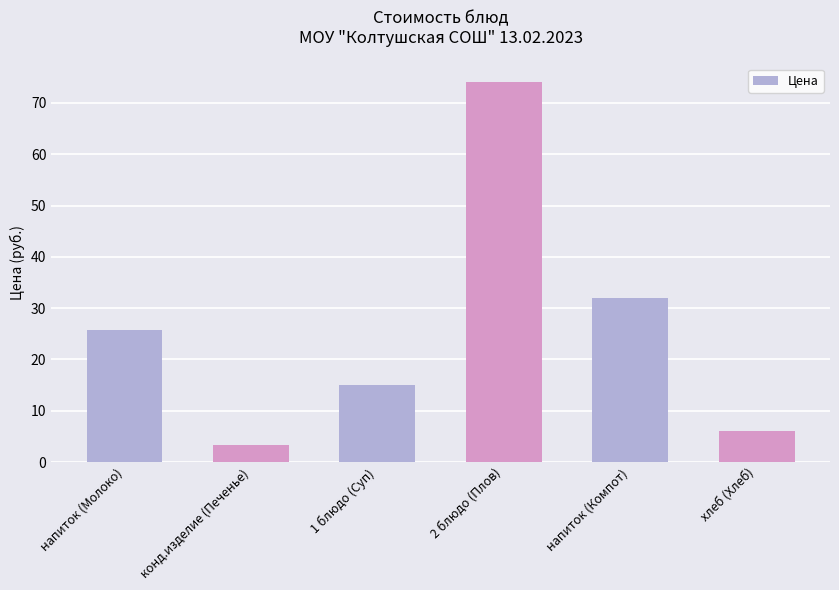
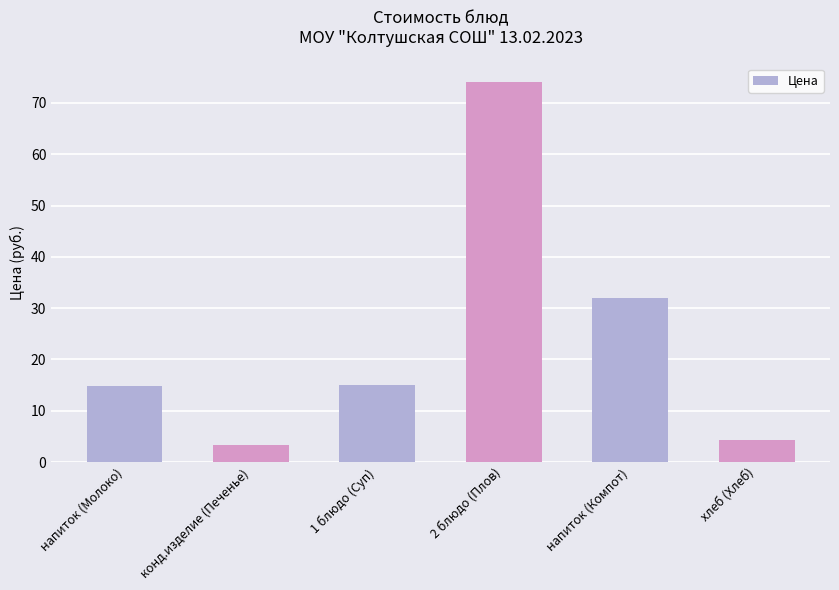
напиток (Молоко): 26 -> 15
хлеб (Хлеб): 6 -> 4
